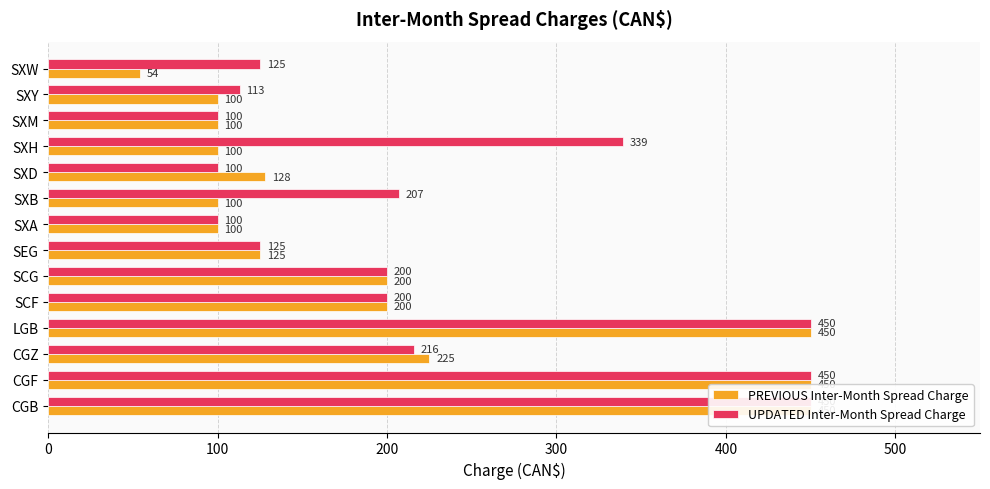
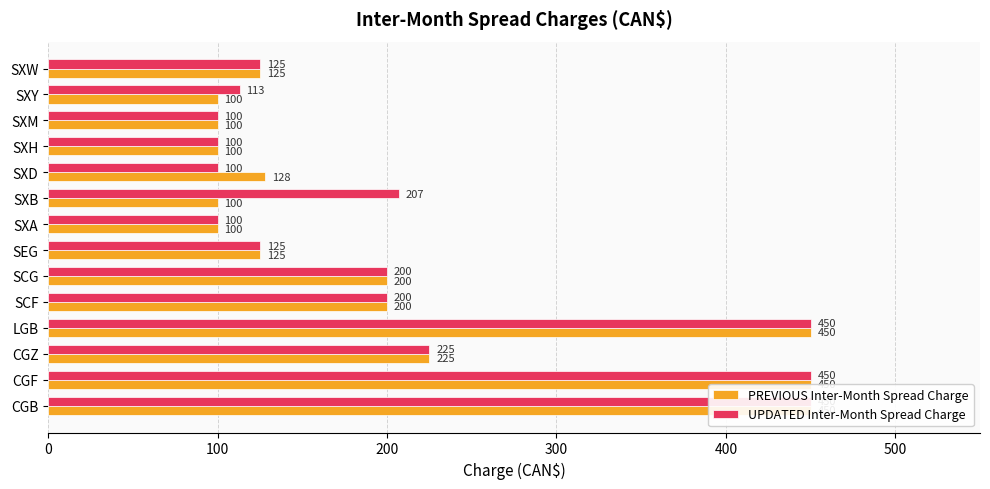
PREVIOUS Inter-Month Spread Charge, SXW: 54 -> 125
UPDATED Inter-Month Spread Charge, SXH: 339 -> 100
UPDATED Inter-Month Spread Charge, CGZ: 216 -> 225
